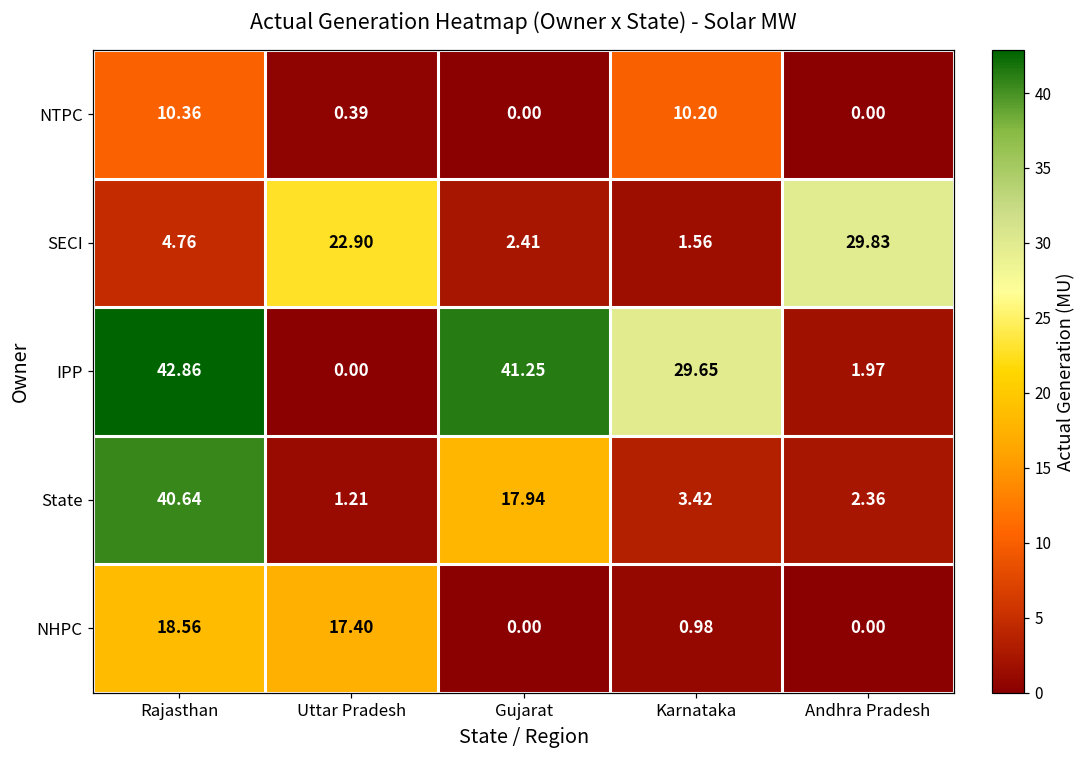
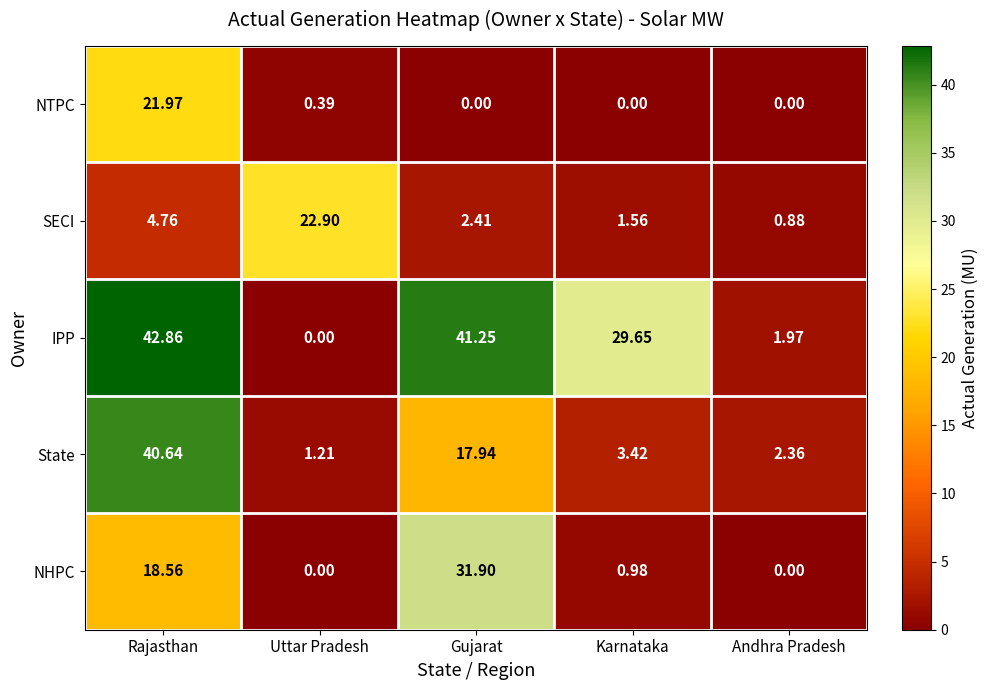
NTPC, Rajasthan: 10.36 -> 21.97
NTPC, Karnataka: 10.20 -> 0.00
SECI, Andhra Pradesh: 29.83 -> 0.88
NHPC, Uttar Pradesh: 17.40 -> 0.00
NHPC, Gujarat: 0.00 -> 31.90
